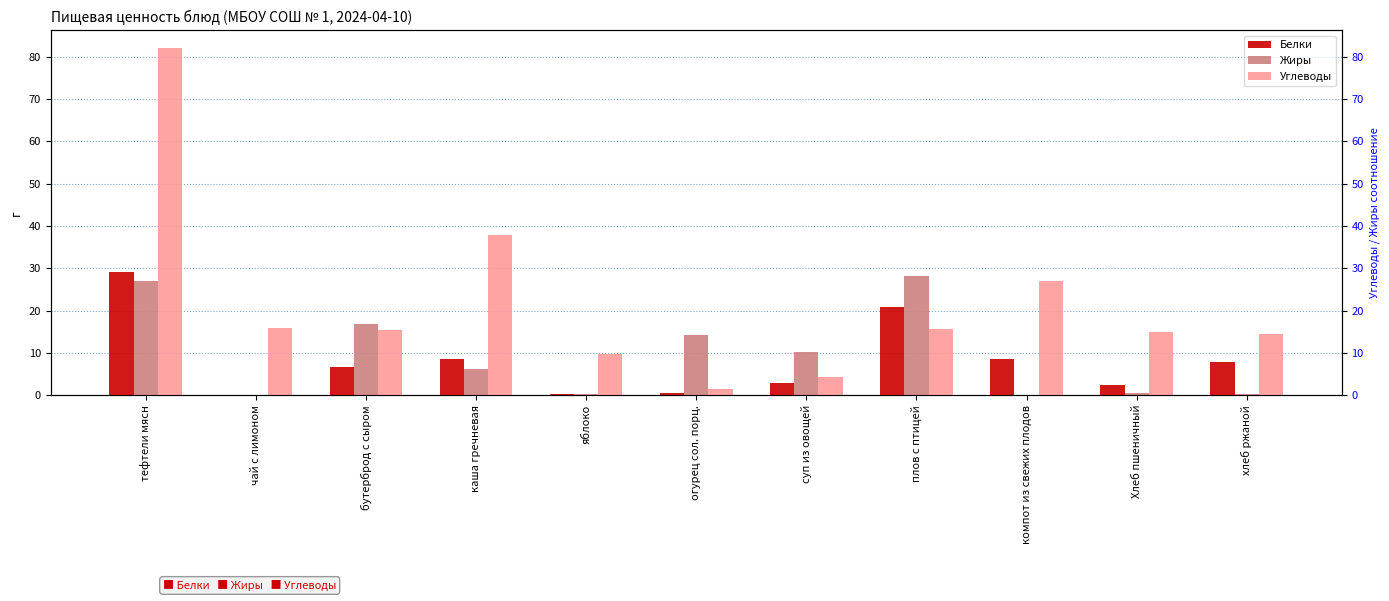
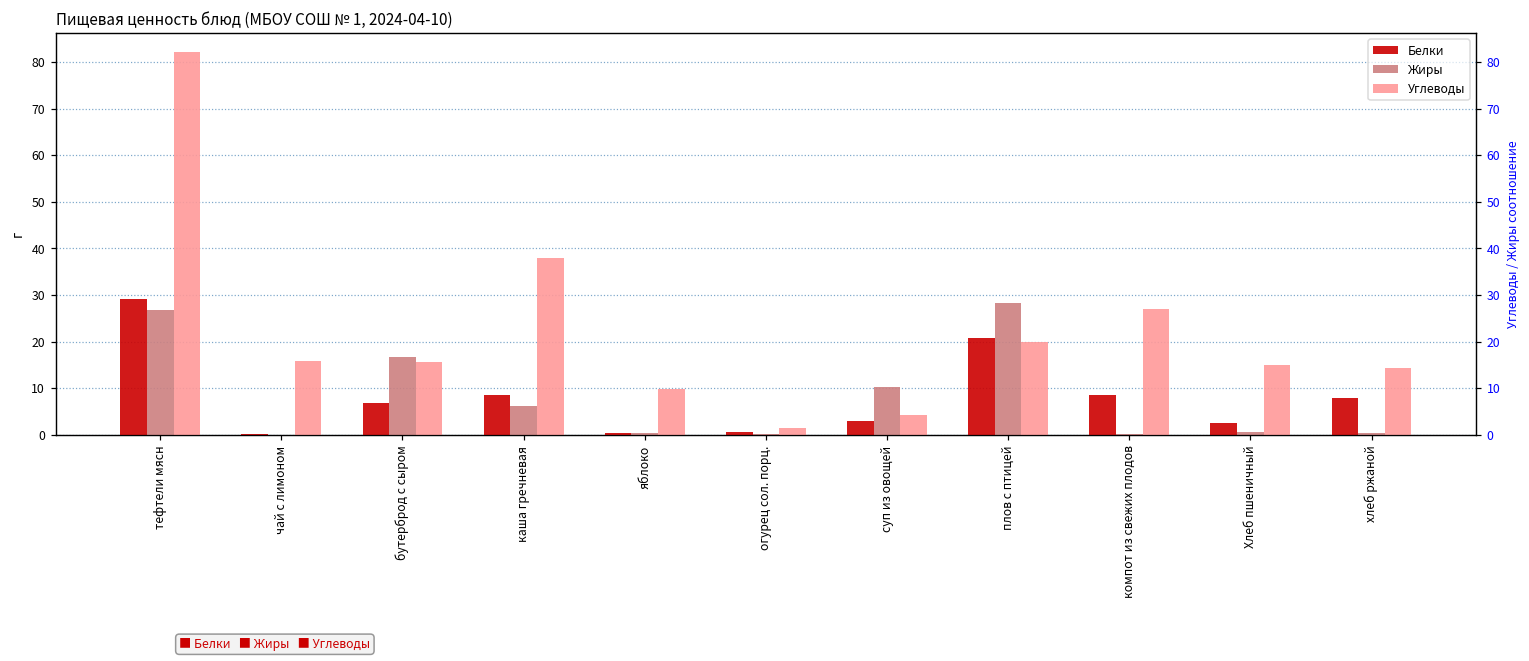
Жиры, огурец сол. порц.: 14 -> 0
Углеводы, плов с птицей: 16 -> 20
